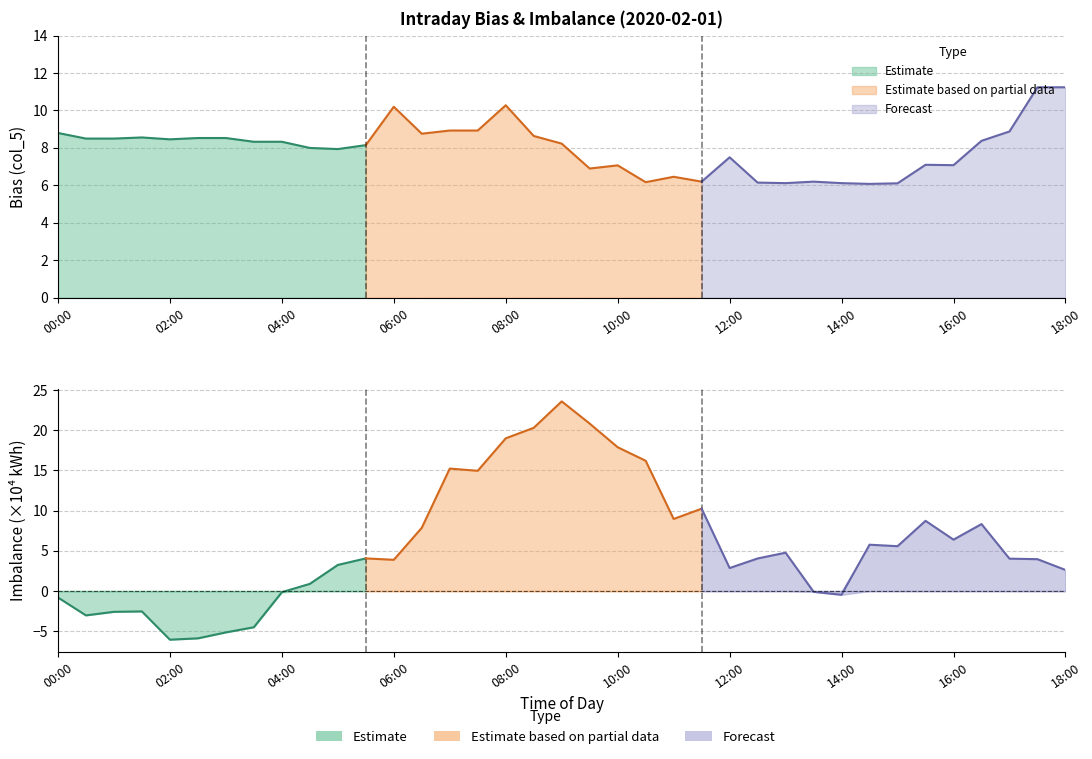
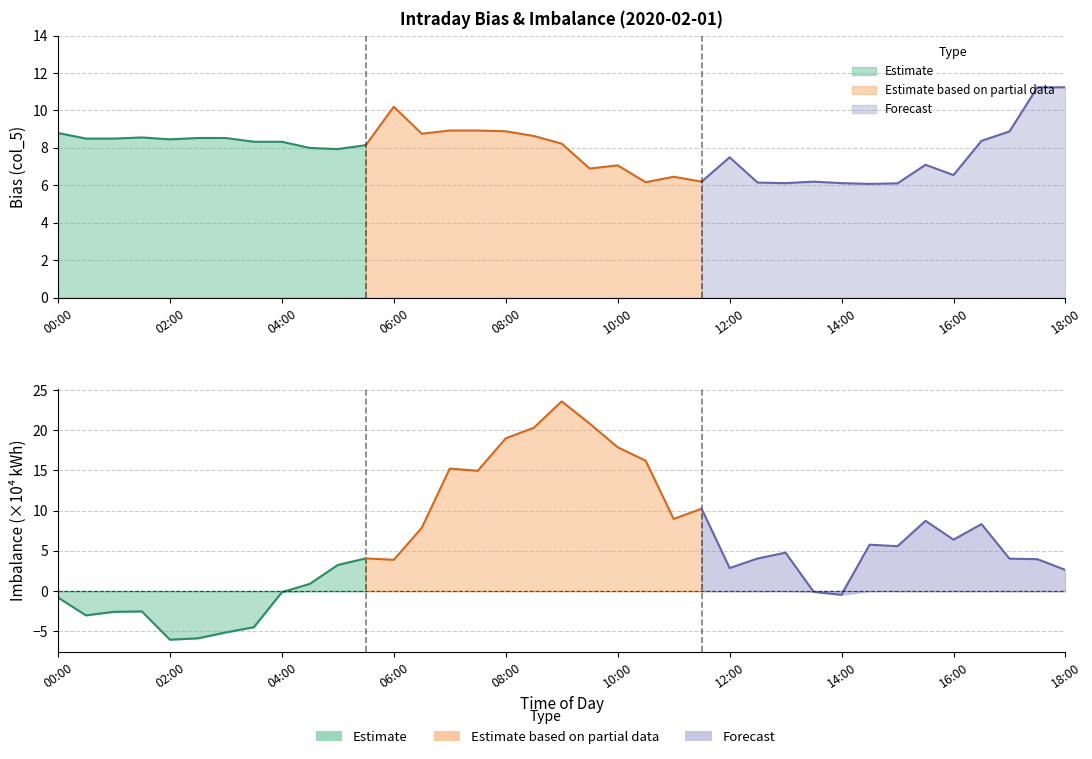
Intraday Bias & Imbalance (2020-02-01), Estimate based on partial data, 08:00: 10.3 -> 8.9
Intraday Bias & Imbalance (2020-02-01), Forecast, 16:00: 7.1 -> 6.6
